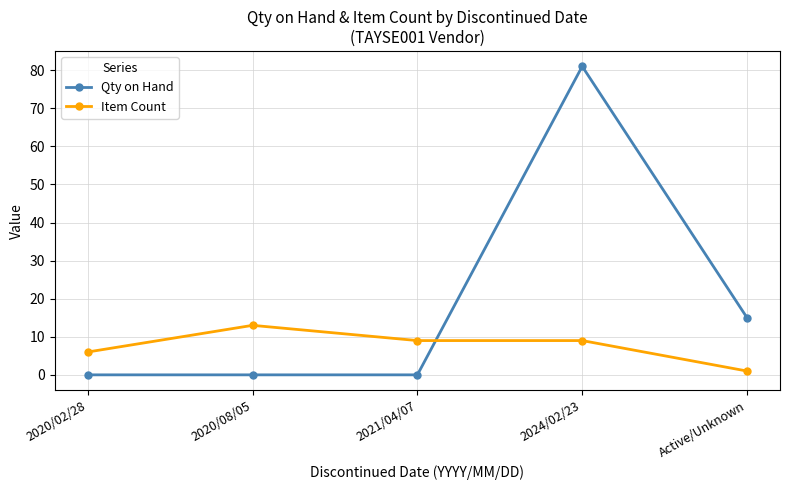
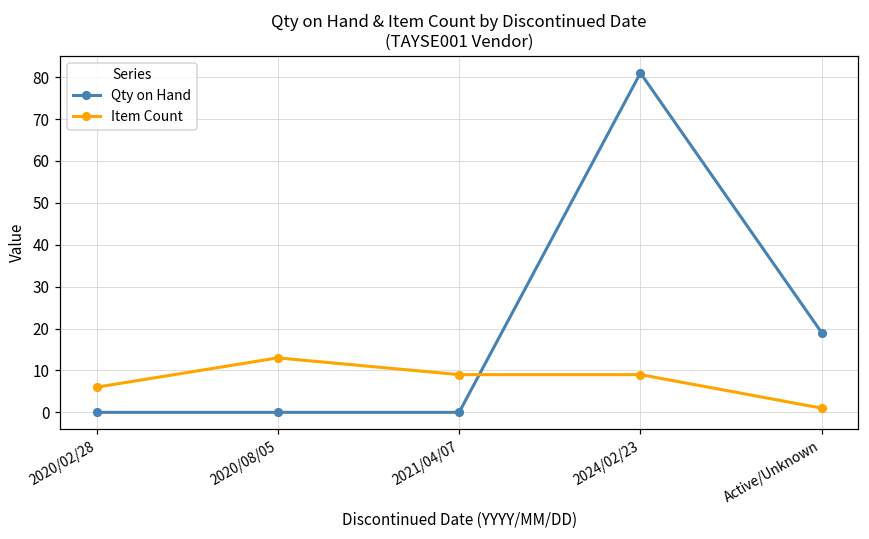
Qty on Hand, Active/Unknown: 15 -> 19
